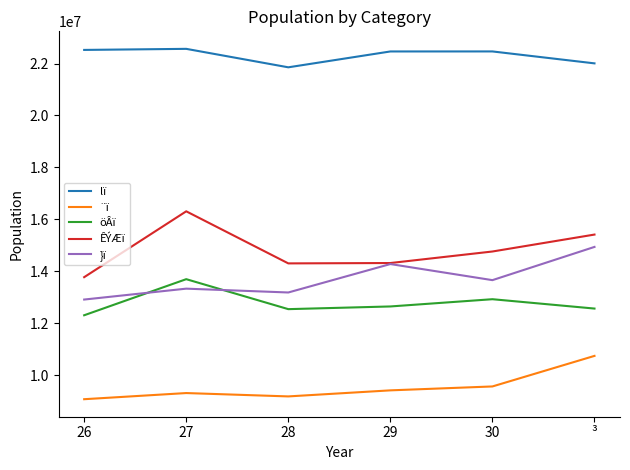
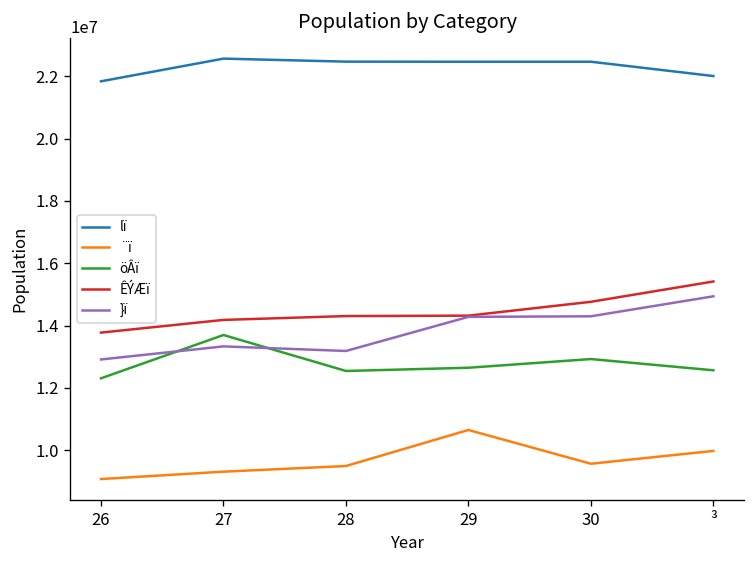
lï, 26: 22500000 -> 21800000
ÊÝÆï, 27: 16300000 -> 14200000
lï, 28: 21900000 -> 22500000
¨ï, 28: 9200000 -> 9500000
¨ï, 29: 9400000 -> 10700000
}ï, 30: 13700000 -> 14300000
¨ï, ³: 10700000 -> 10000000
